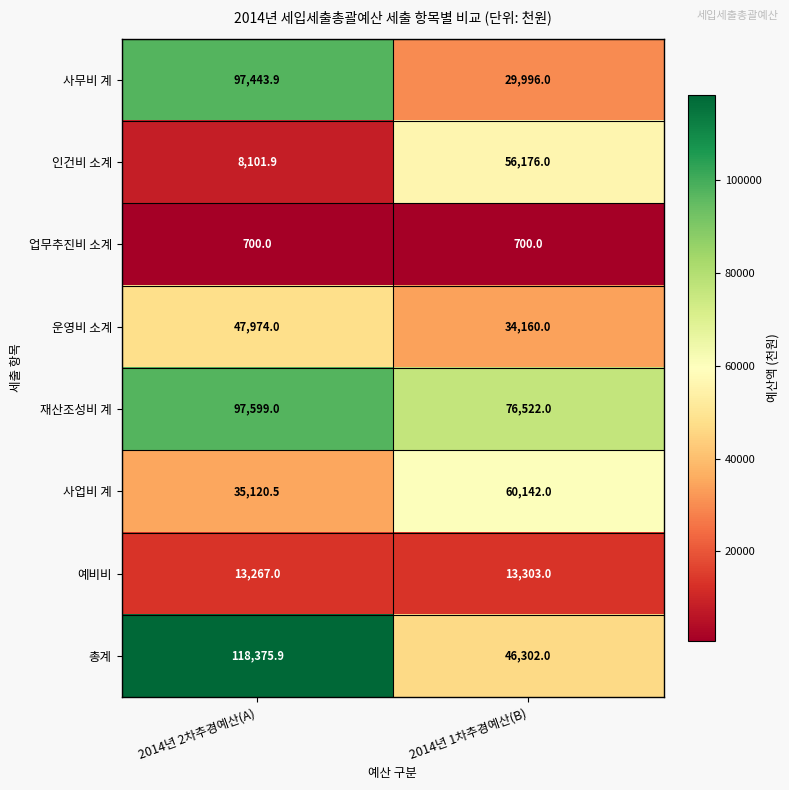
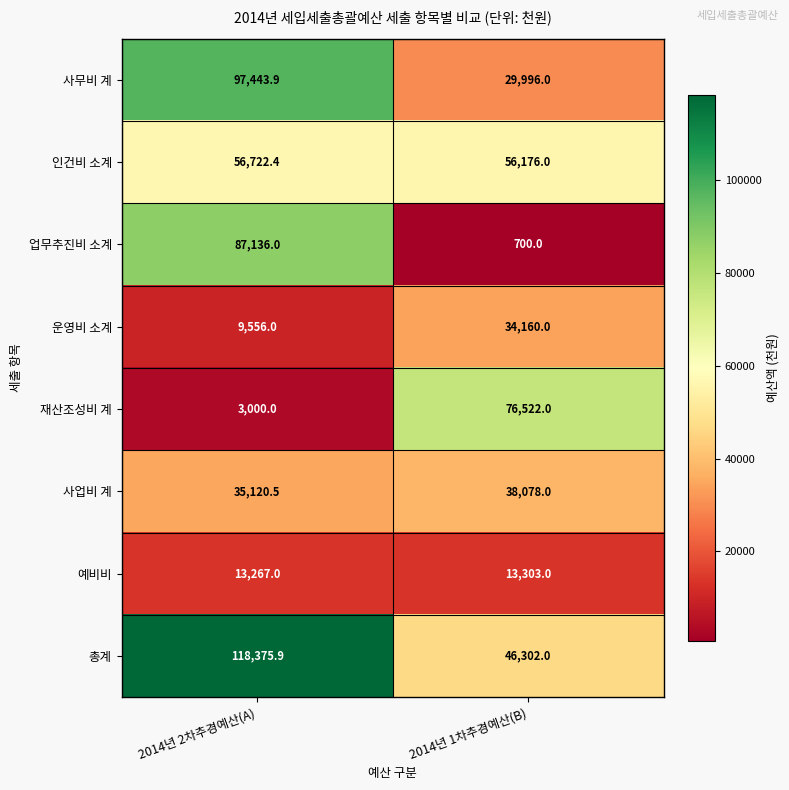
인건비 소계, 2014년 2차추경예산(A): 8,101.9 -> 56,722.4
업무추진비 소계, 2014년 2차추경예산(A): 700.0 -> 87,136.0
운영비 소계, 2014년 2차추경예산(A): 47,974.0 -> 9,556.0
재산조성비 계, 2014년 2차추경예산(A): 97,599.0 -> 3,000.0
사업비 계, 2014년 1차추경예산(B): 60,142.0 -> 38,078.0
